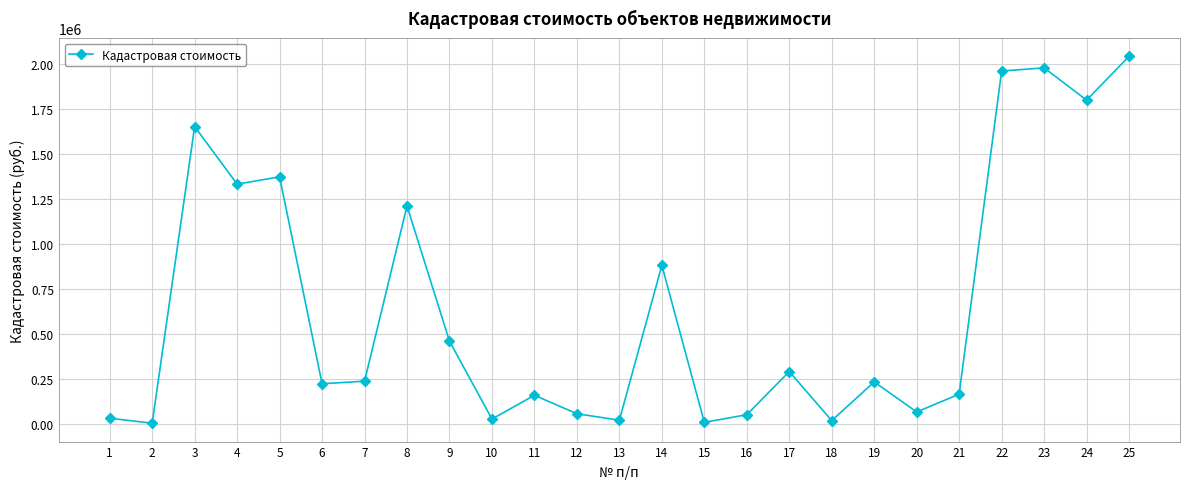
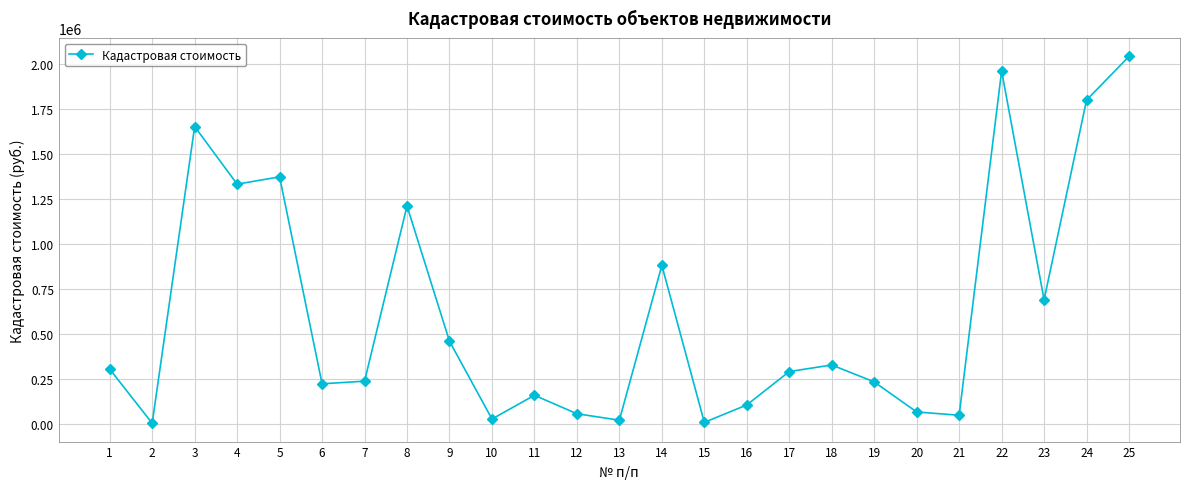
1: 30000 -> 300000
16: 50000 -> 100000
18: 20000 -> 330000
21: 160000 -> 50000
23: 1980000 -> 690000
